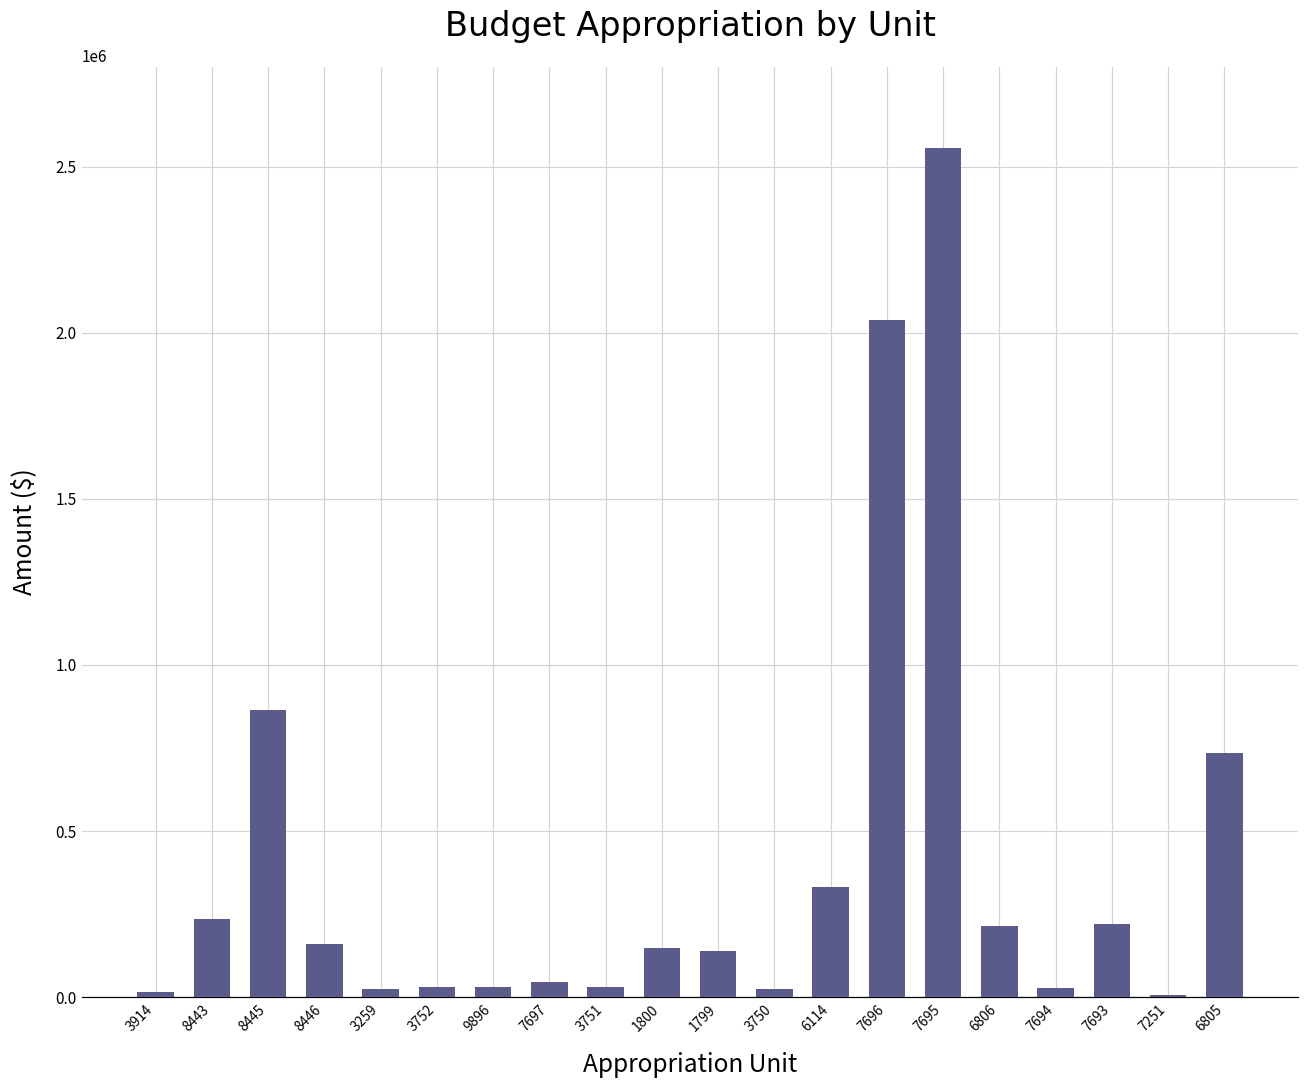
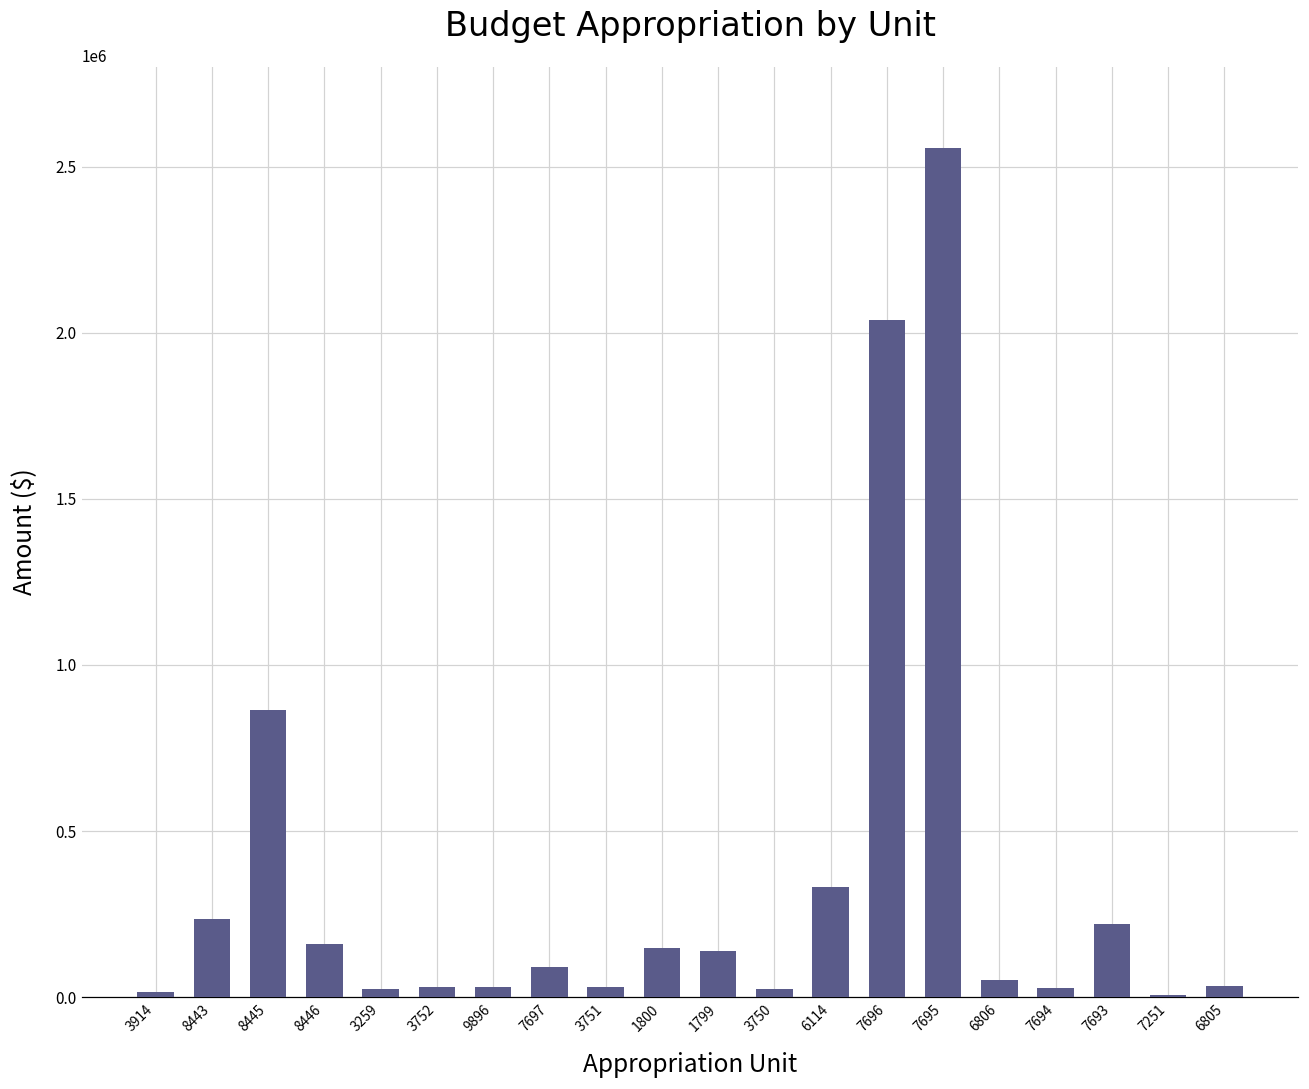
7697: 40000 -> 90000
6806: 210000 -> 50000
6805: 730000 -> 30000
